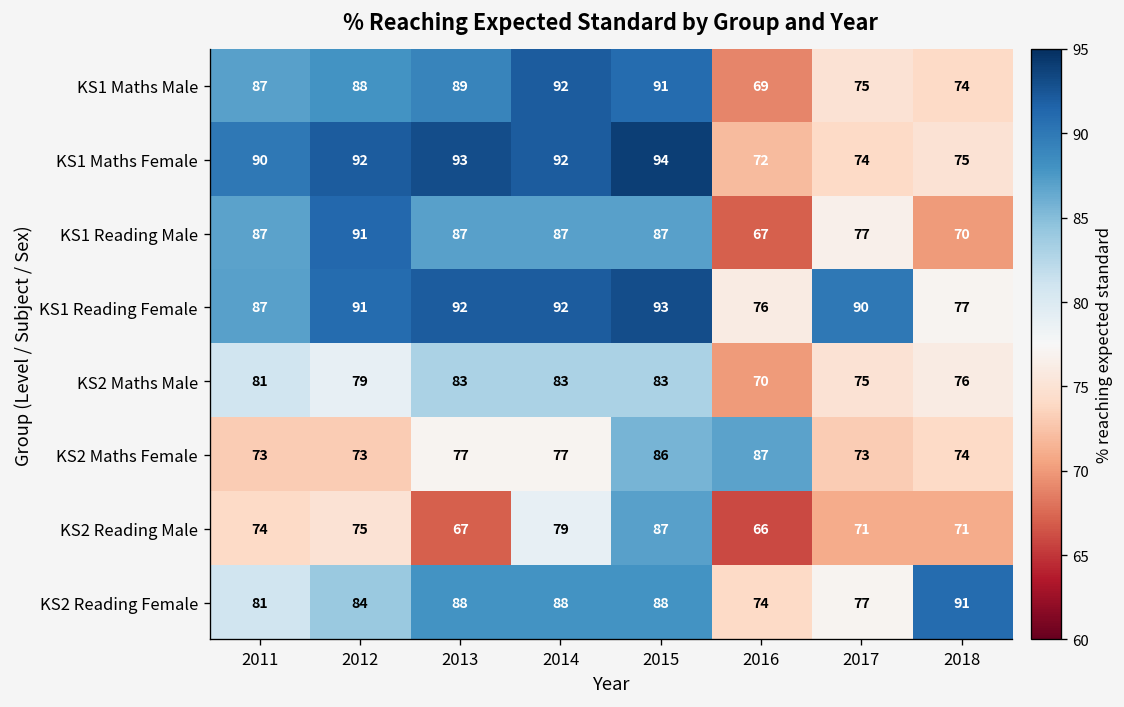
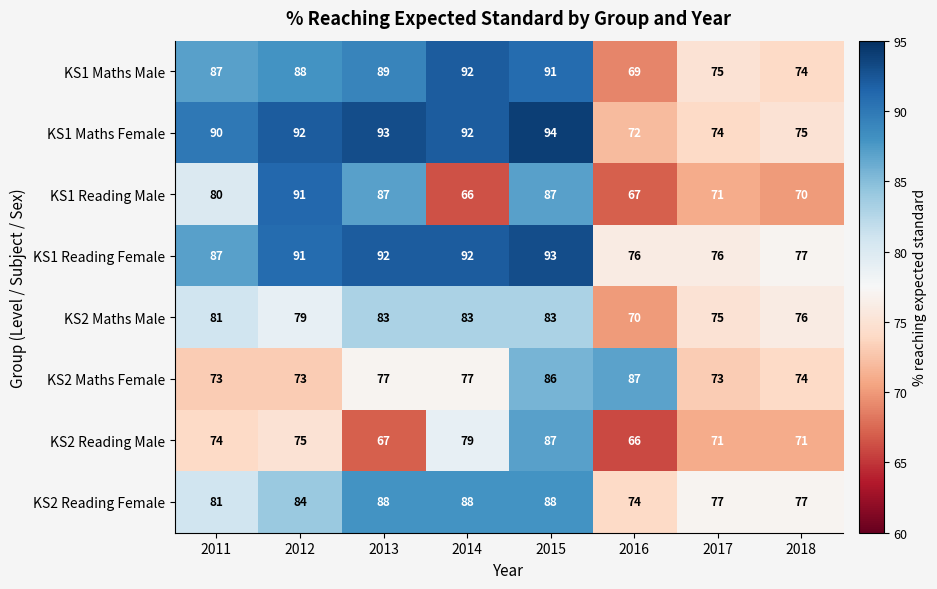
KS1 Reading Male, 2011: 87 -> 80
KS1 Reading Male, 2014: 87 -> 66
KS1 Reading Male, 2017: 77 -> 71
KS1 Reading Female, 2017: 90 -> 76
KS2 Reading Female, 2018: 91 -> 77
